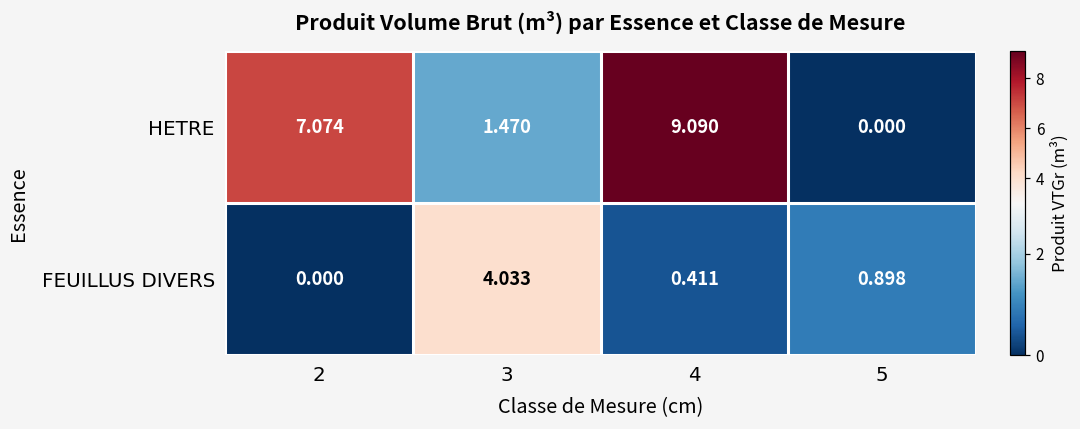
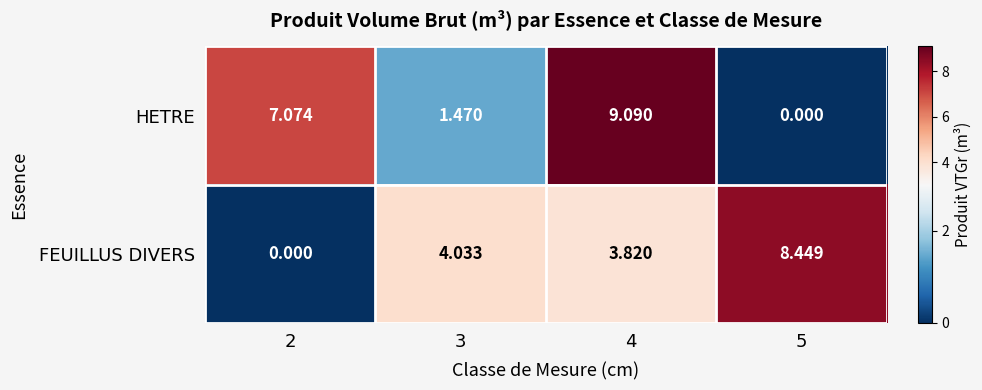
FEUILLUS DIVERS, 4: 0.411 -> 3.820
FEUILLUS DIVERS, 5: 0.898 -> 8.449
